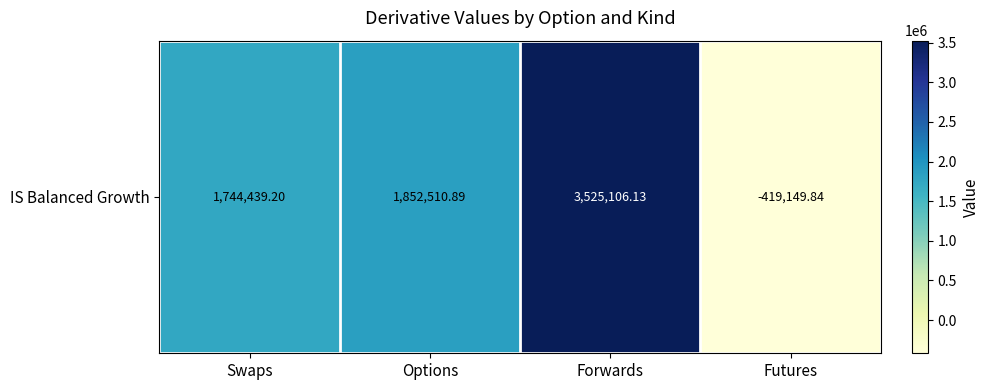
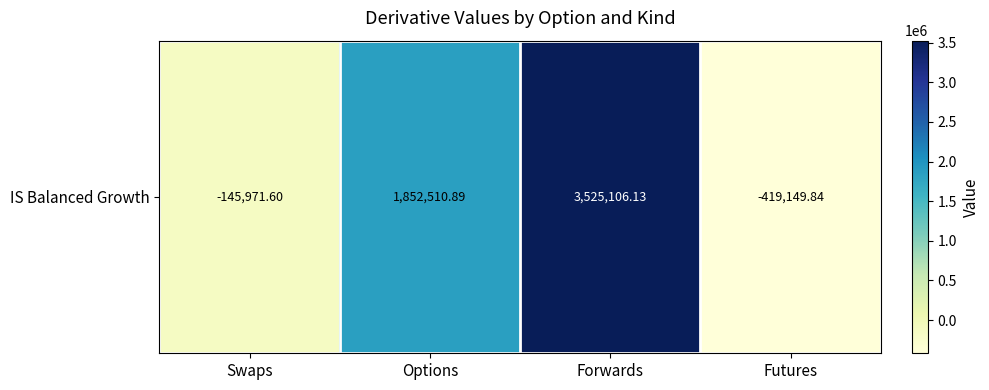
IS Balanced Growth, Swaps: 1,744,439.20 -> -145,971.60
